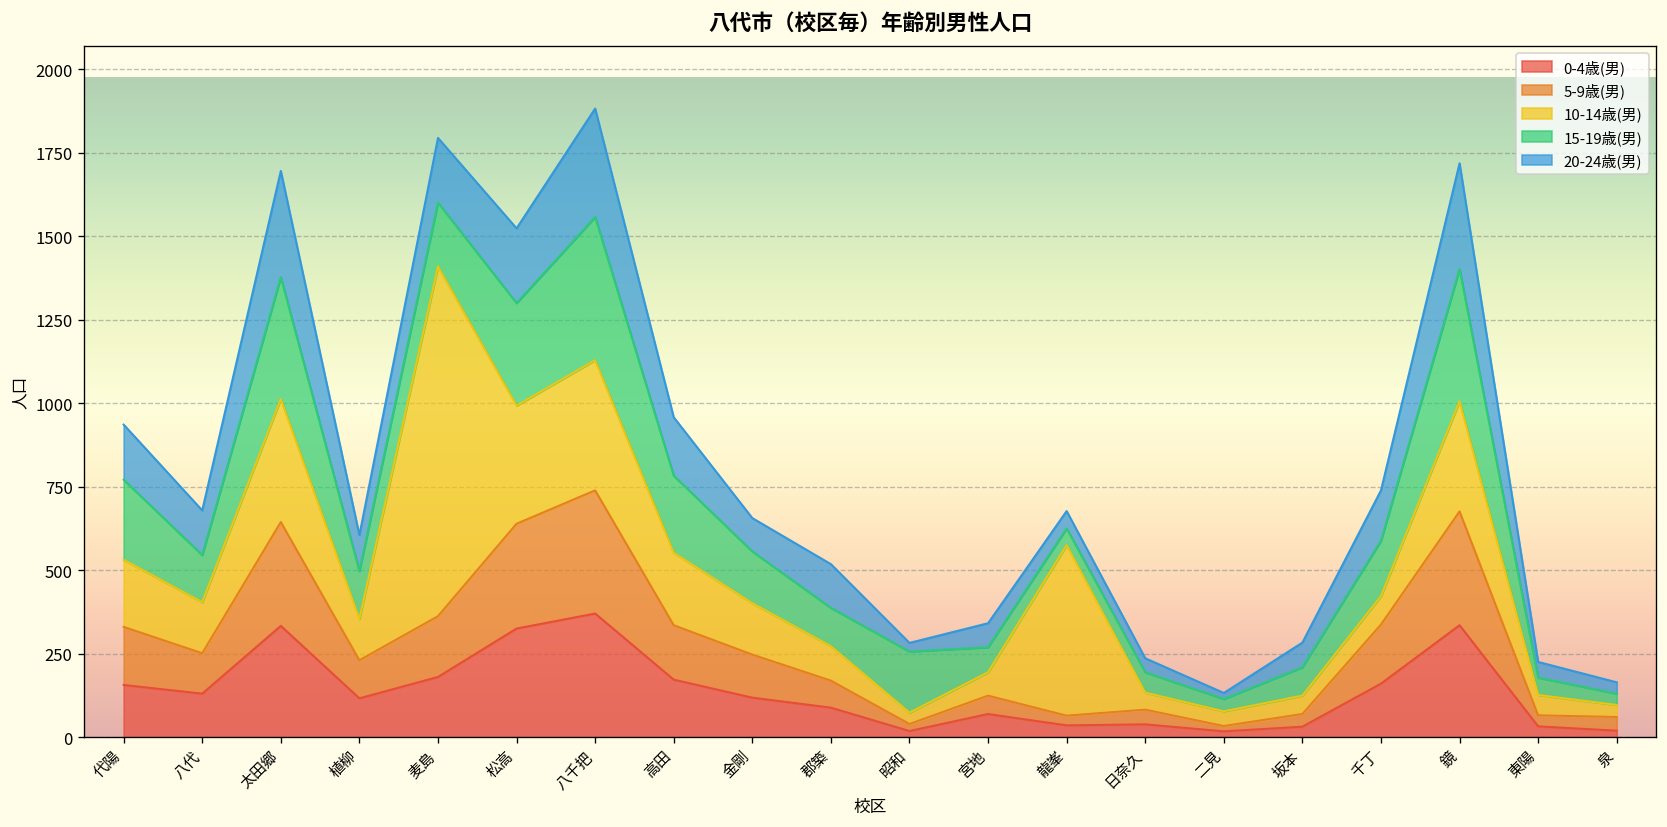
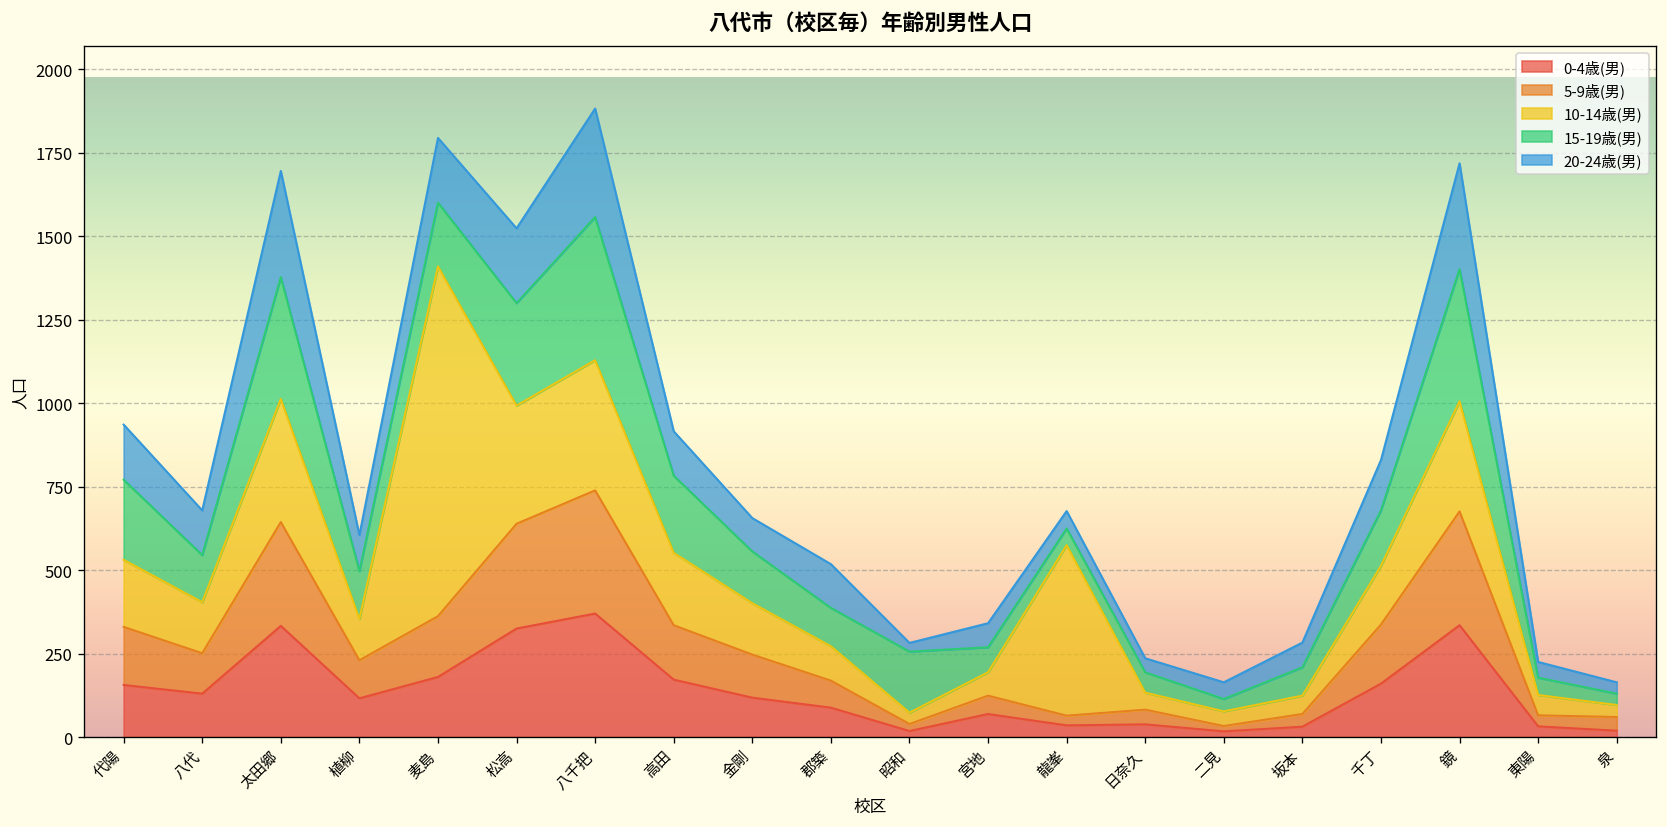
20-24歳(男), 高田: 180 -> 130
20-24歳(男), 二見: 20 -> 50
10-14歳(男), 千丁: 90 -> 180
